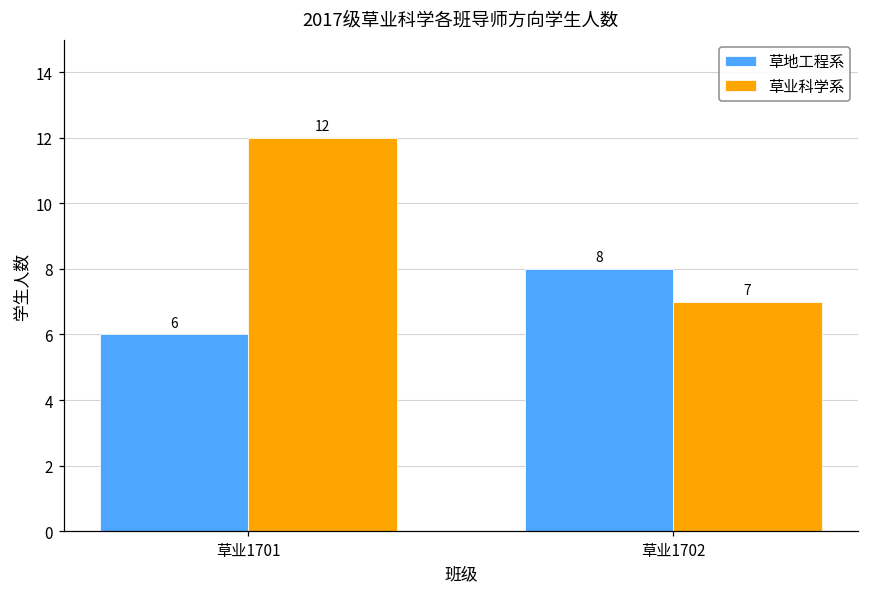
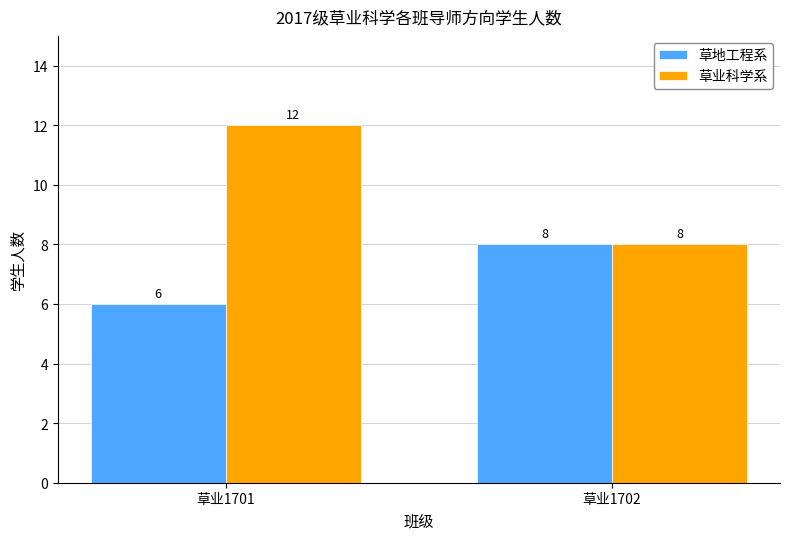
草业科学系, 草业1702: 7 -> 8
